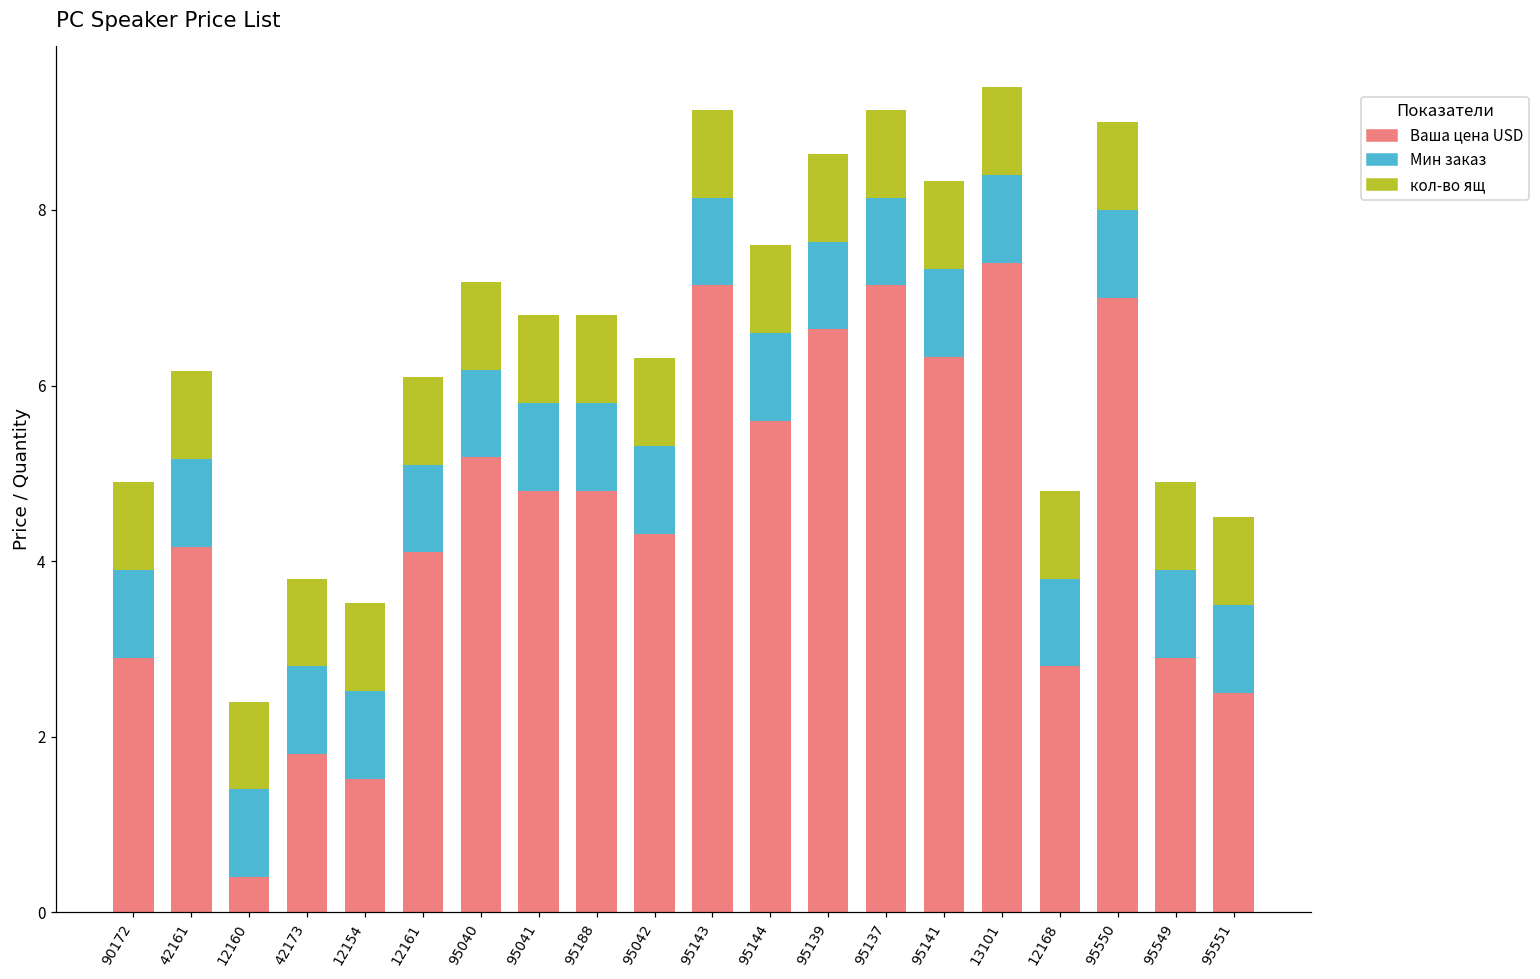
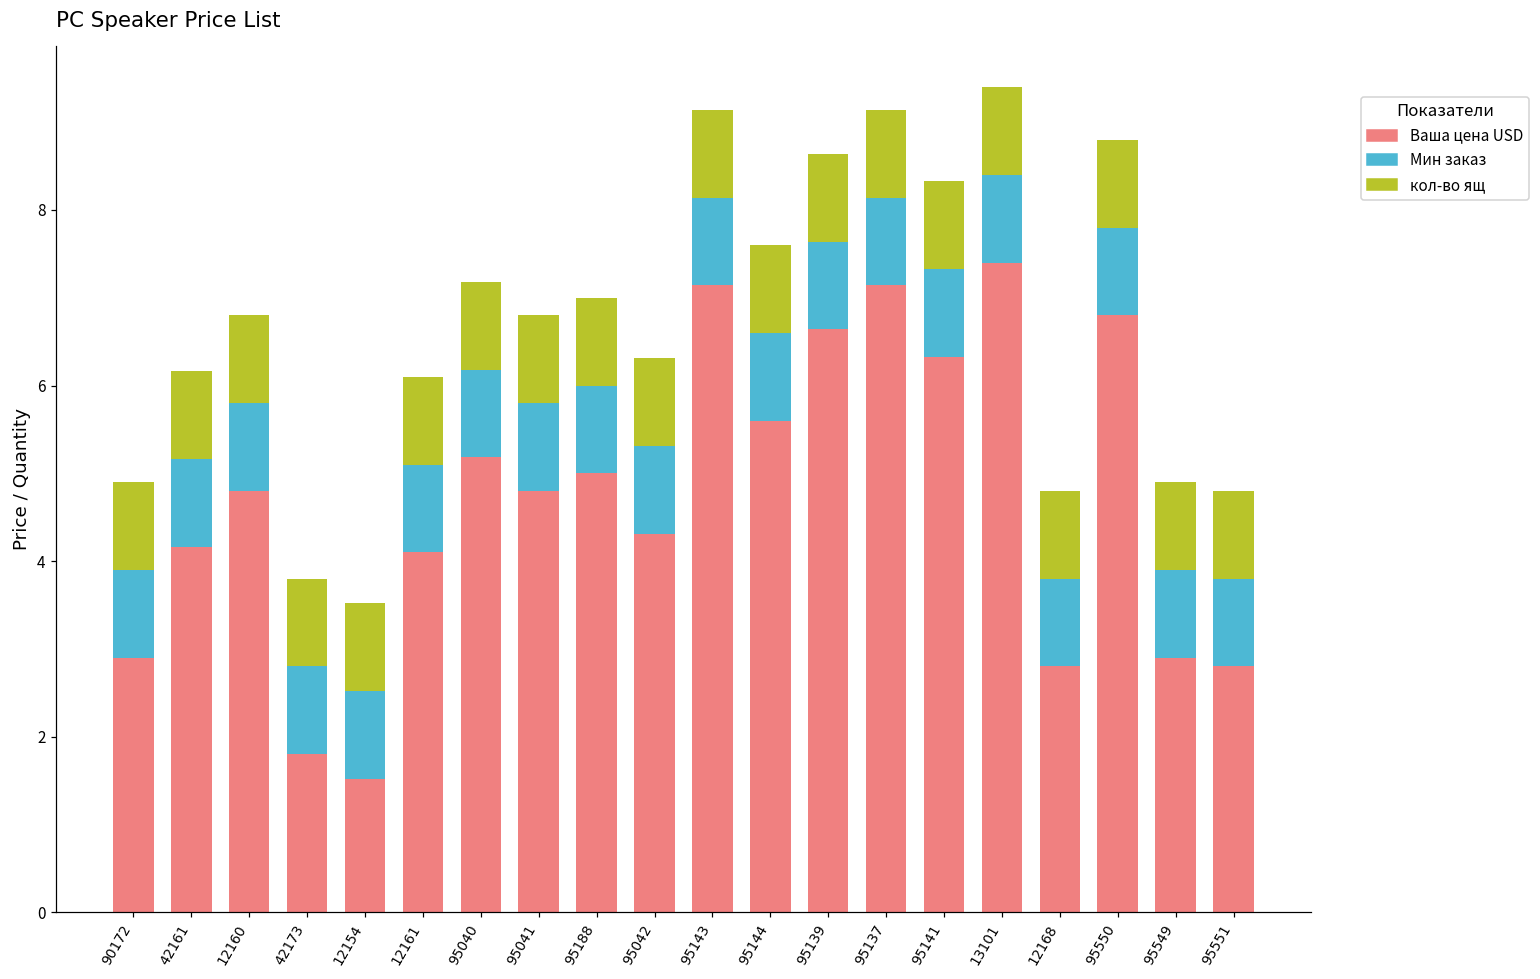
Ваша цена USD, 12160: 0.4 -> 4.8
Ваша цена USD, 95188: 4.8 -> 5.0
Ваша цена USD, 95550: 7.0 -> 6.8
Ваша цена USD, 95551: 2.5 -> 2.8
